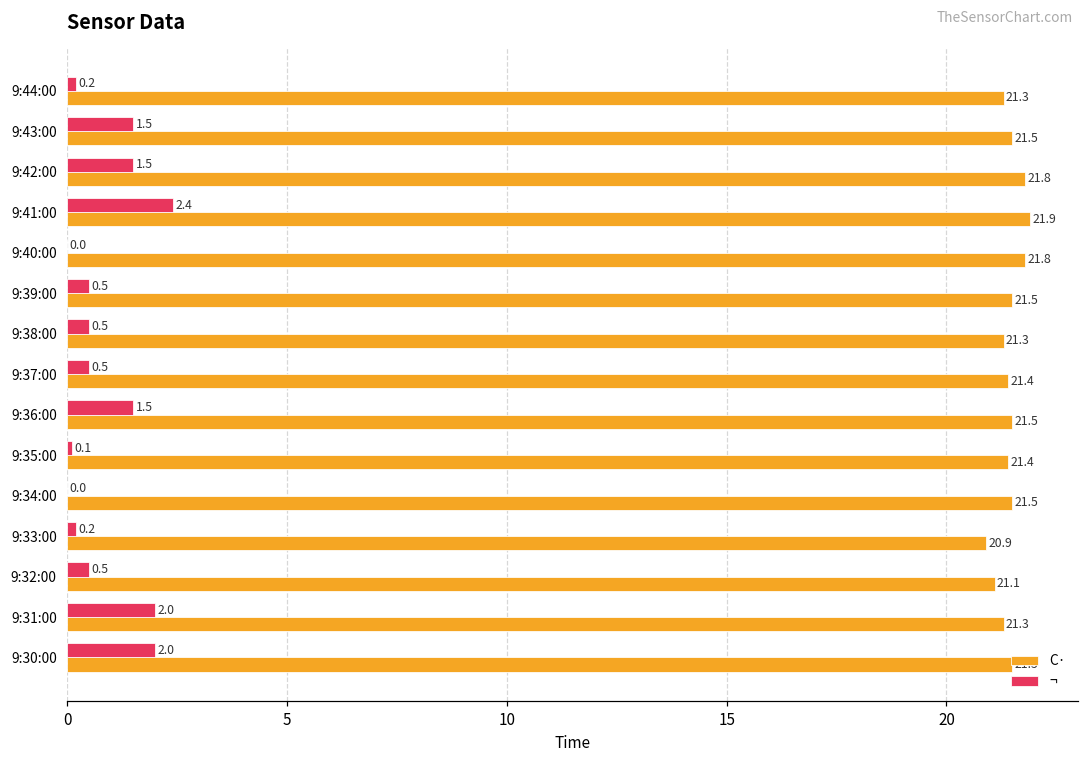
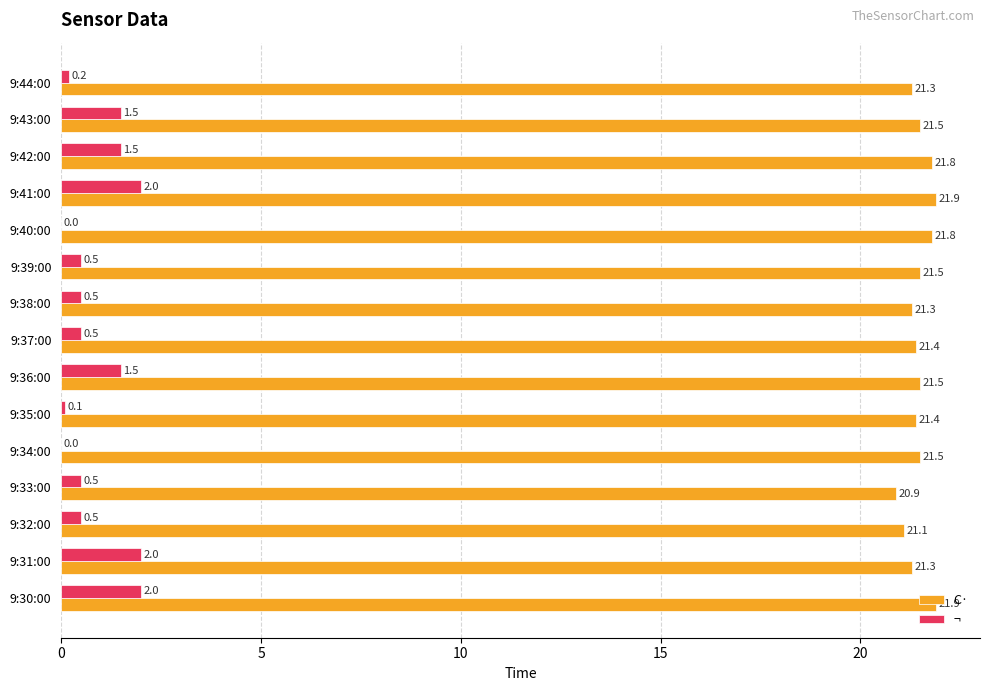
¬, 9:41:00: 2.4 -> 2.0
¬, 9:33:00: 0.2 -> 0.5
C·, 9:30:00: 21.5 -> 21.9
